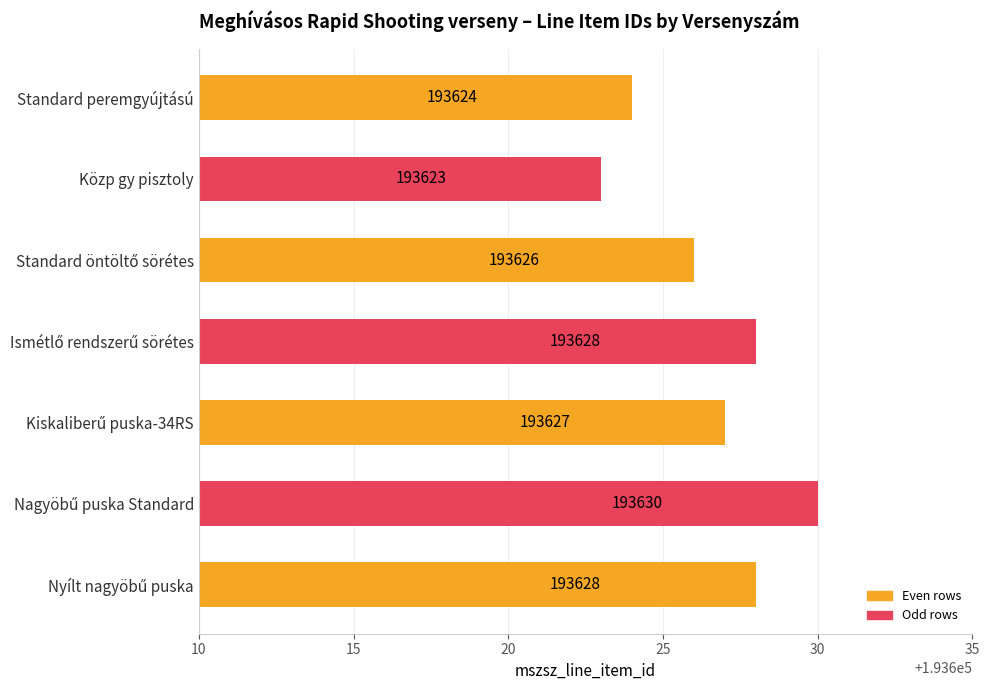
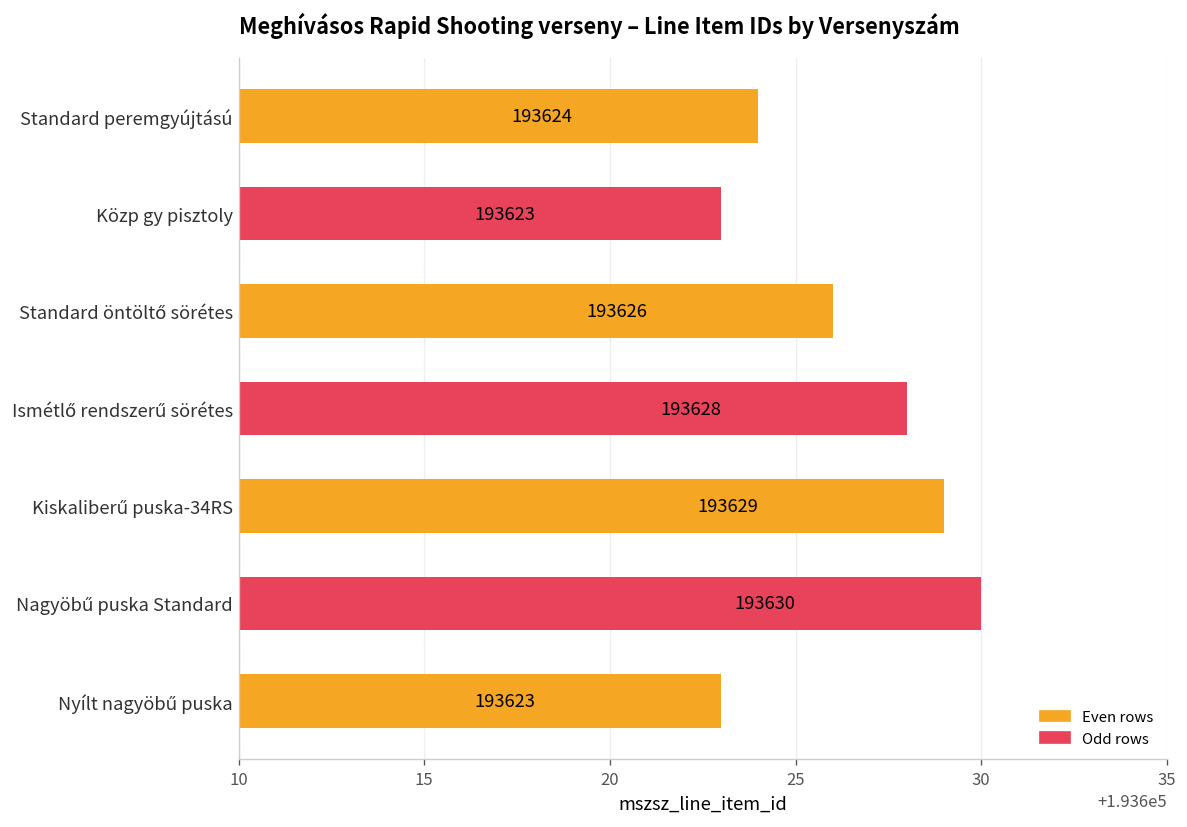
Kiskaliberű puska-34RS: 193627 -> 193629
Nyílt nagyöbű puska: 193628 -> 193623
